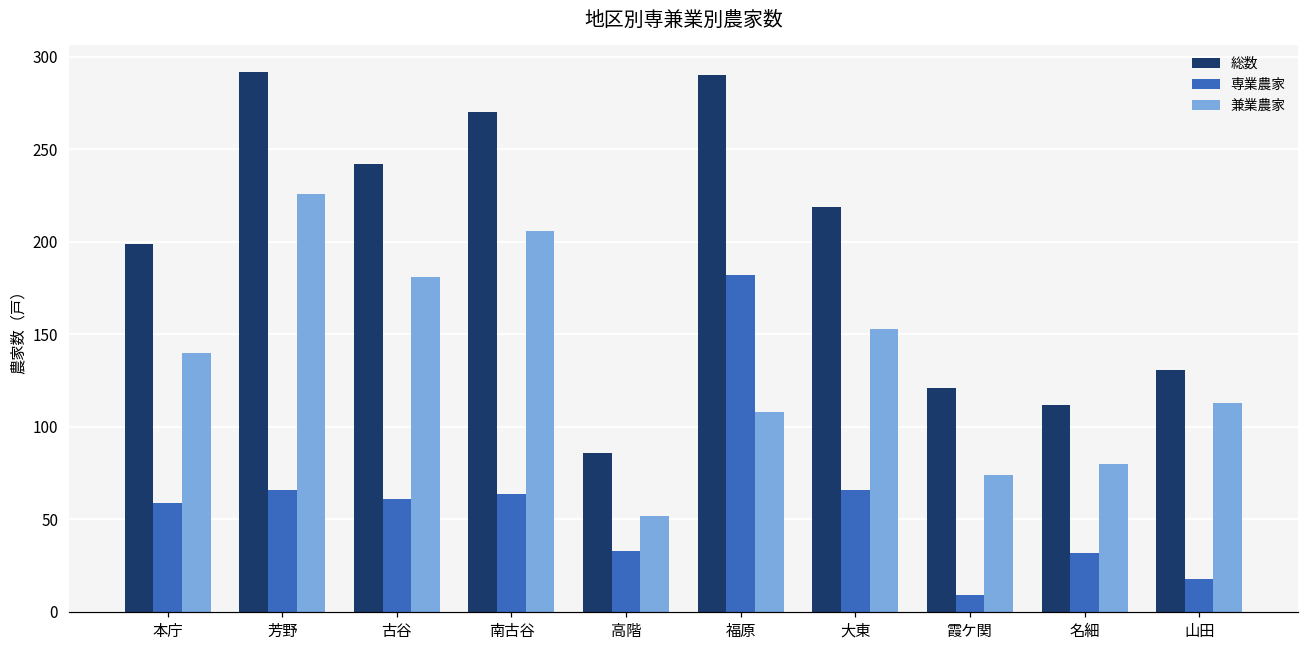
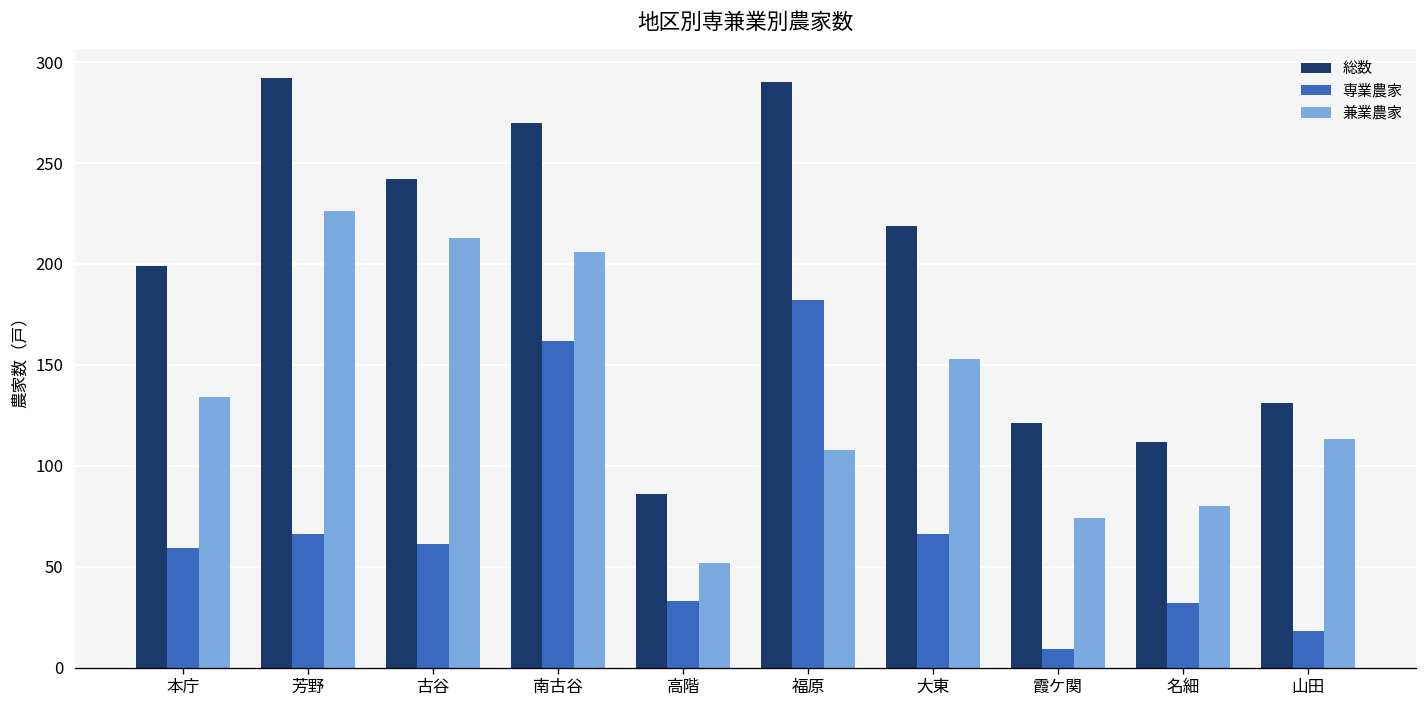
兼業農家, 本庁: 140 -> 134
兼業農家, 古谷: 181 -> 213
専業農家, 南古谷: 64 -> 162
